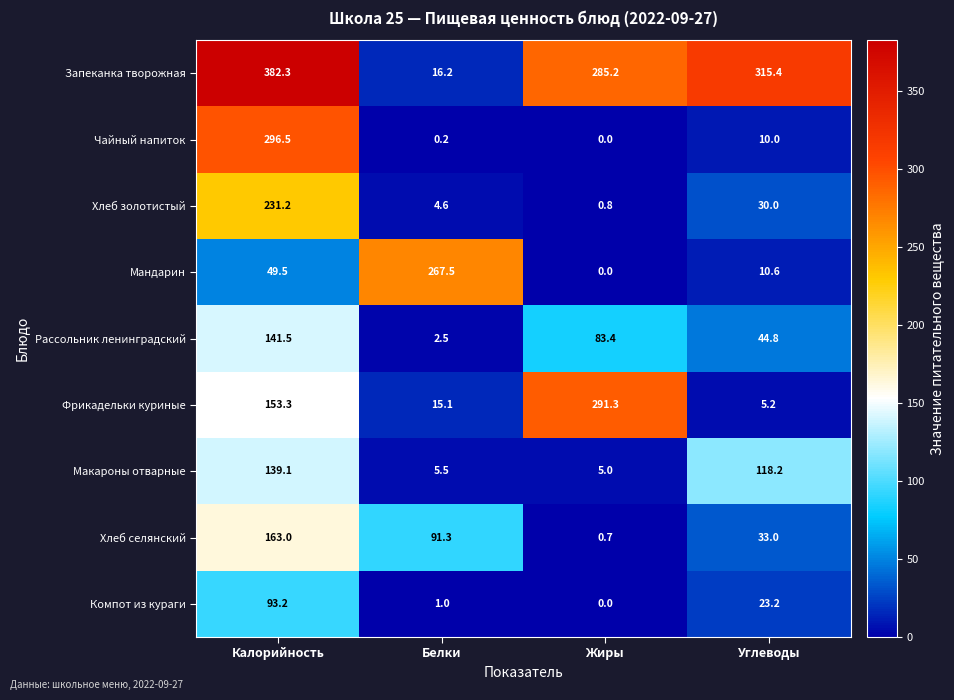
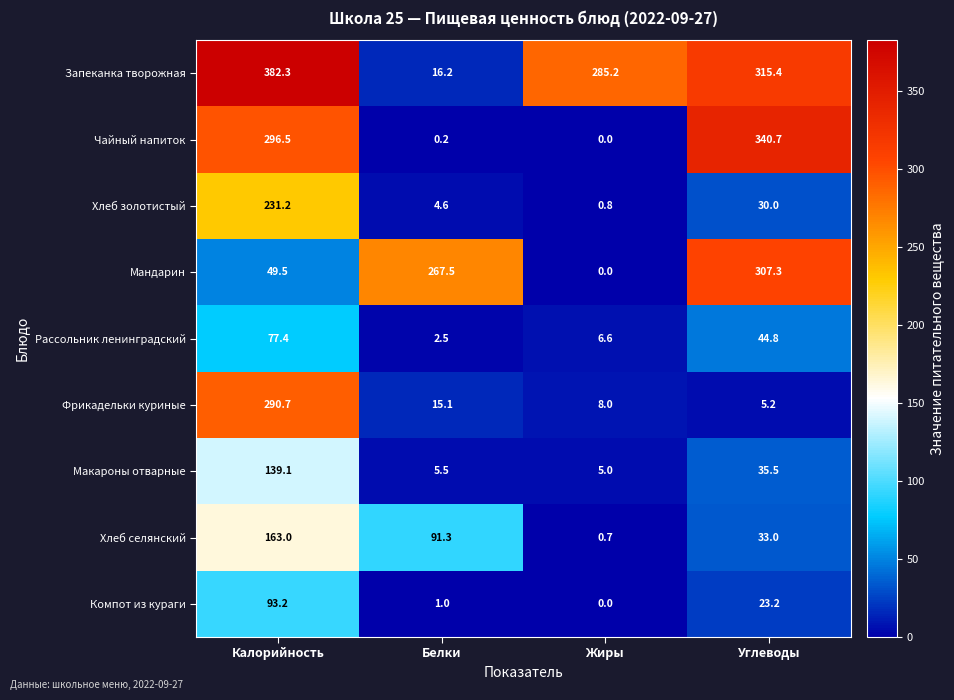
Чайный напиток, Углеводы: 10.0 -> 340.7
Мандарин, Углеводы: 10.6 -> 307.3
Рассольник ленинградский, Калорийность: 141.5 -> 77.4
Рассольник ленинградский, Жиры: 83.4 -> 6.6
Фрикадельки куриные, Калорийность: 153.3 -> 290.7
Фрикадельки куриные, Жиры: 291.3 -> 8.0
Макароны отварные, Углеводы: 118.2 -> 35.5
